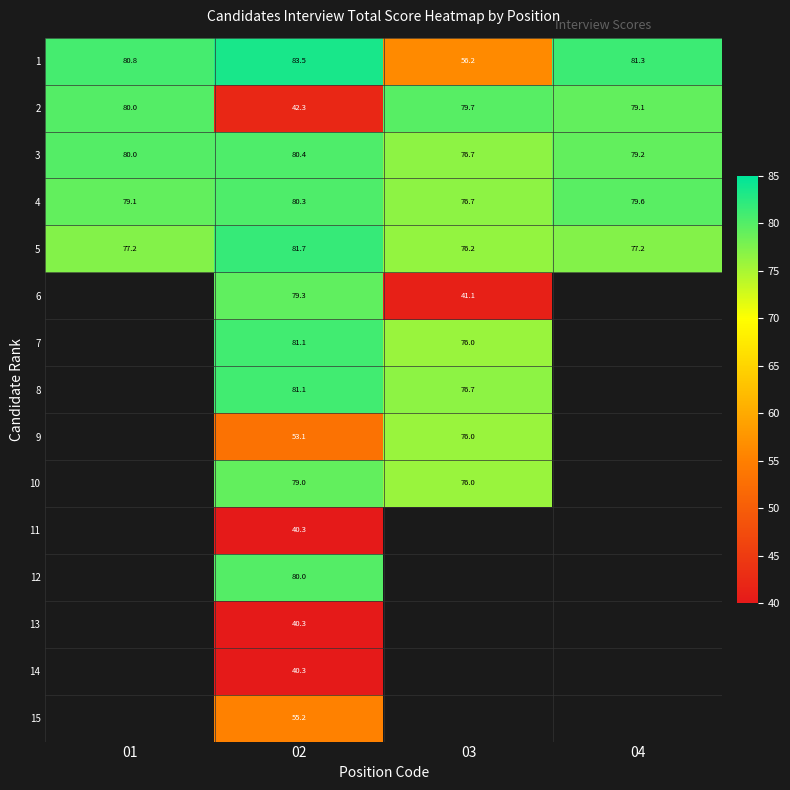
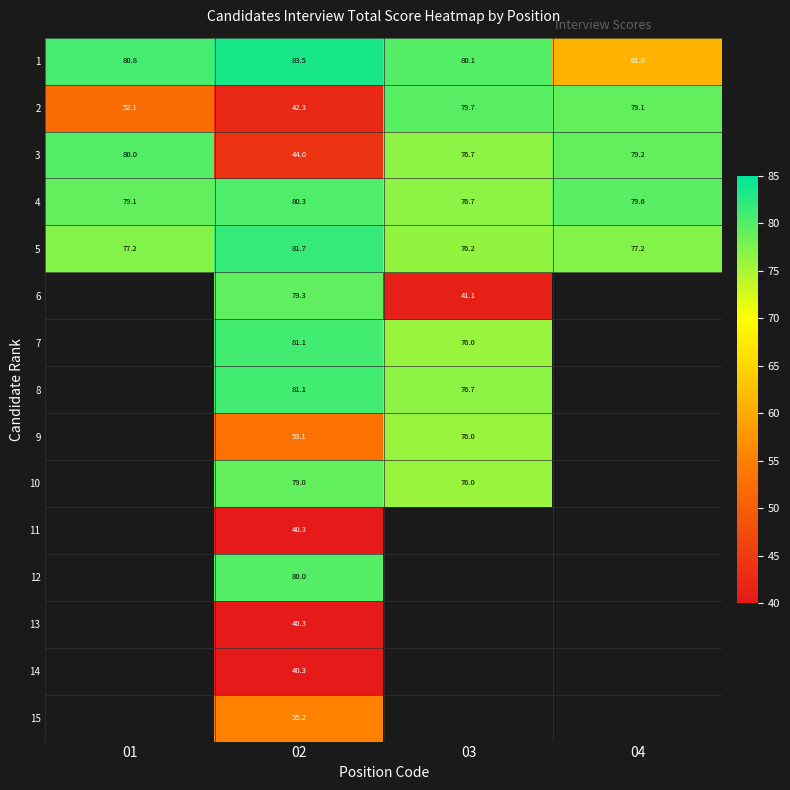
1, 03: 56.2 -> 80.1
1, 04: 81.3 -> 61.0
2, 01: 80.0 -> 52.1
3, 02: 80.4 -> 44.0
